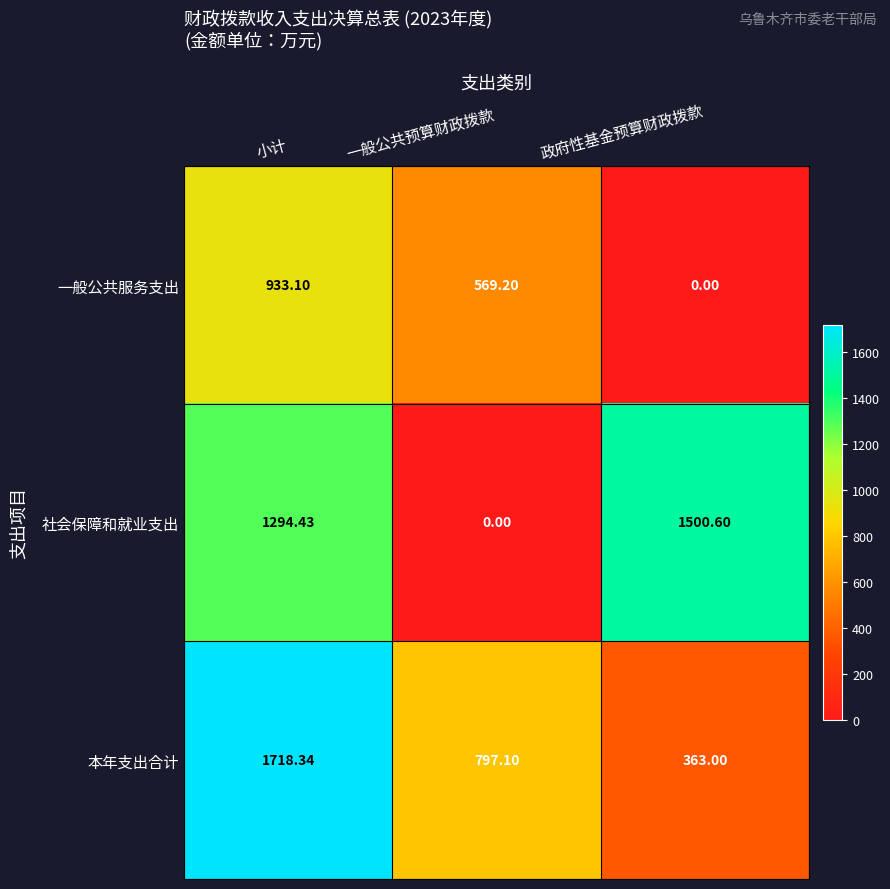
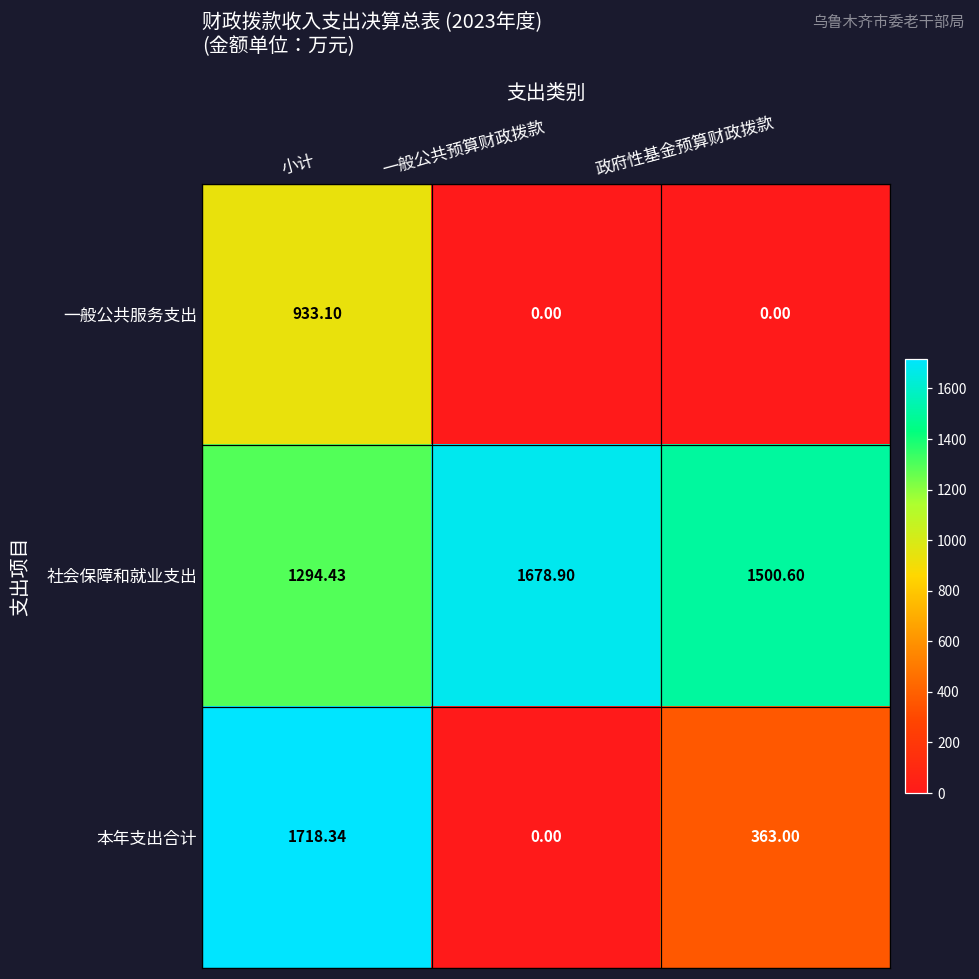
一般公共服务支出, 一般公共预算财政拨款: 569.20 -> 0.00
社会保障和就业支出, 一般公共预算财政拨款: 0.00 -> 1678.90
本年支出合计, 一般公共预算财政拨款: 797.10 -> 0.00
